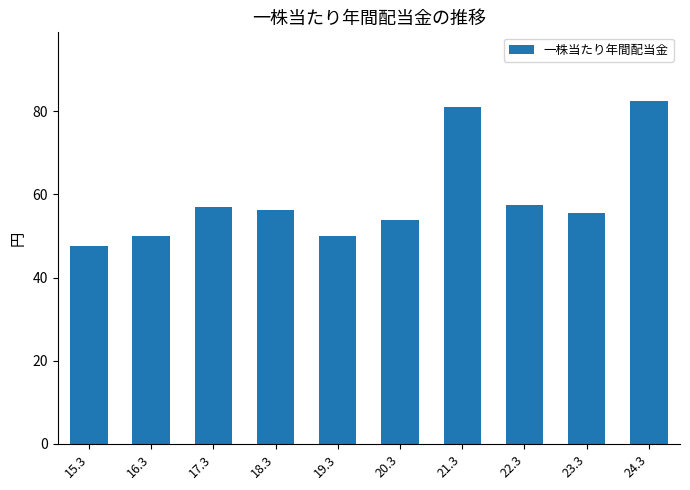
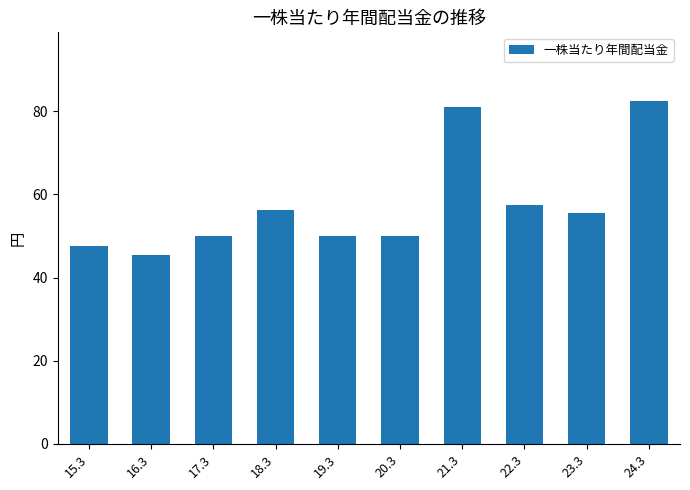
16.3: 50 -> 46
17.3: 57 -> 50
20.3: 54 -> 50
